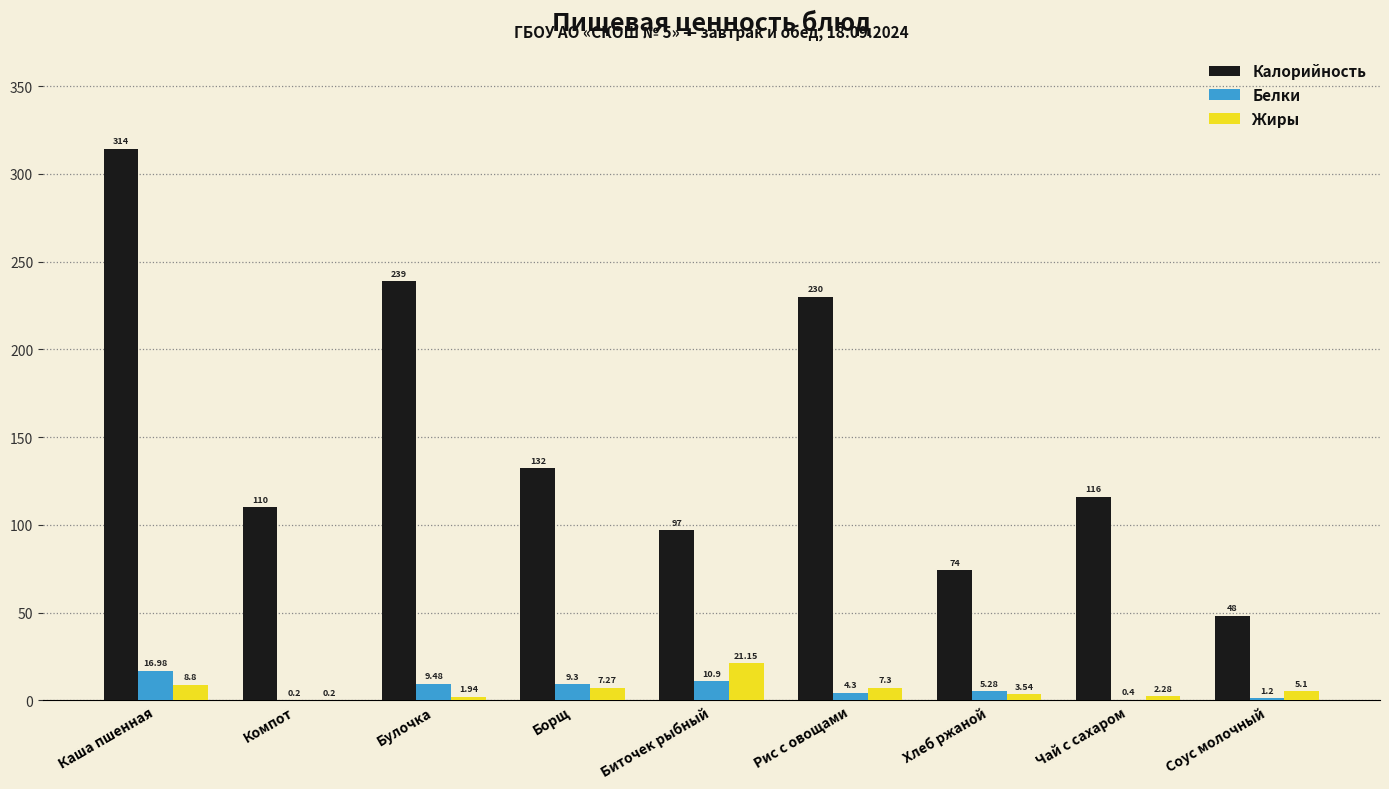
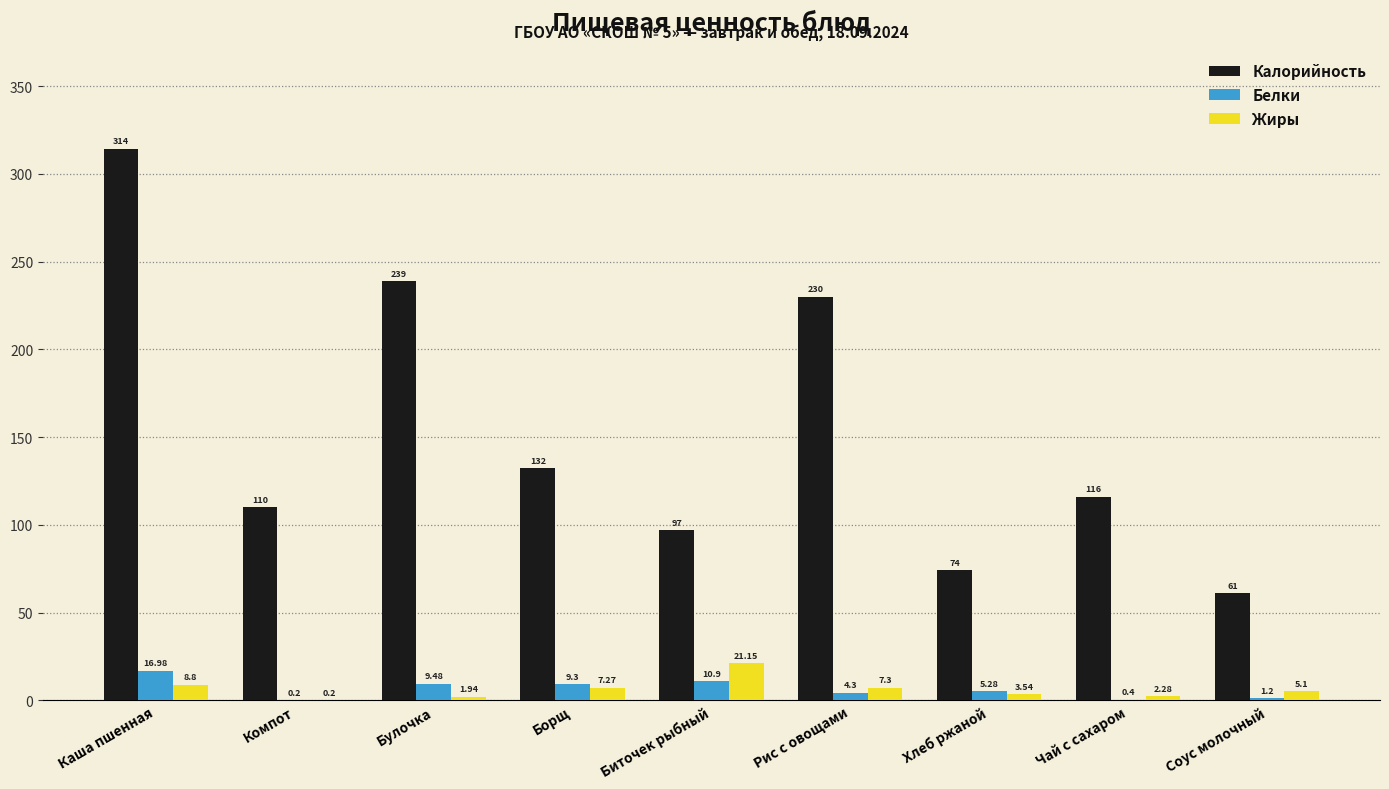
Калорийность, Соус молочный: 48 -> 61
